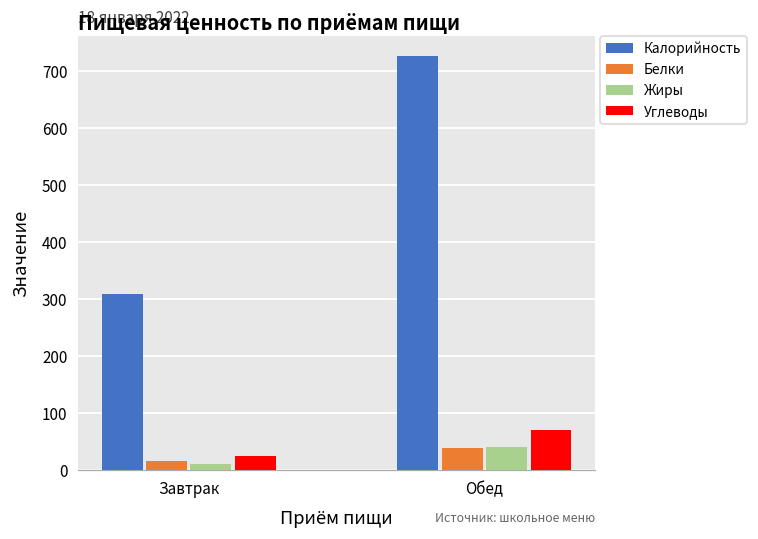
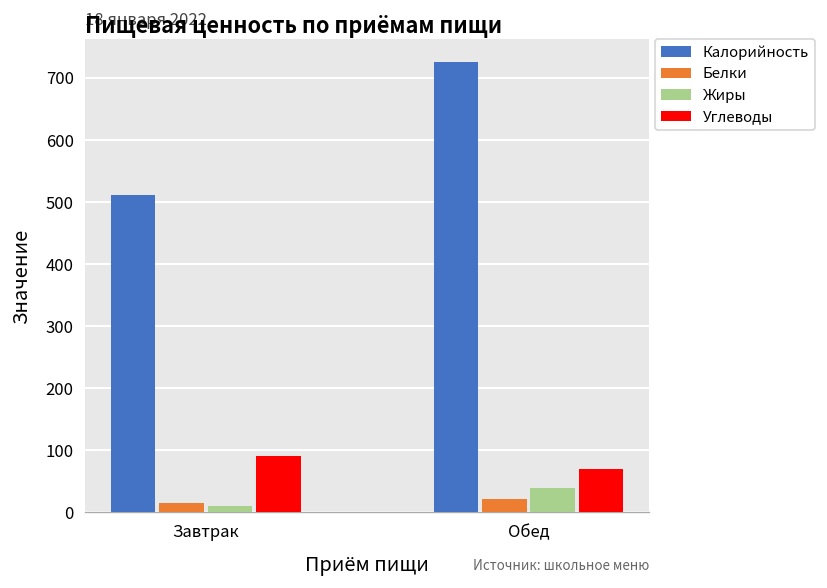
Калорийность, Завтрак: 310 -> 510
Углеводы, Завтрак: 20 -> 90
Белки, Обед: 40 -> 20
